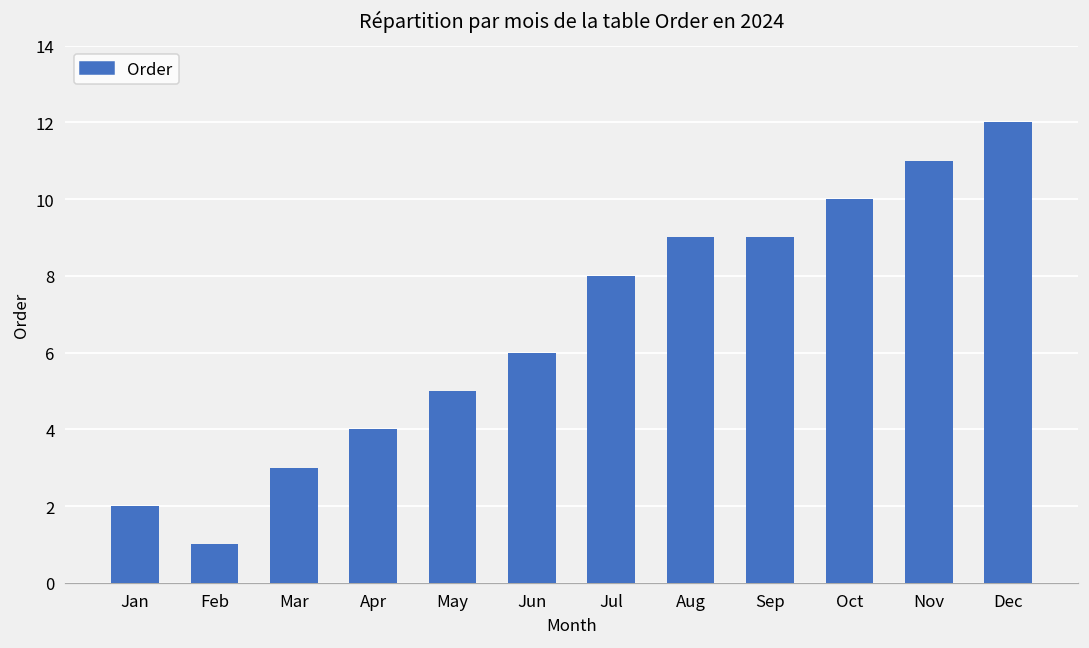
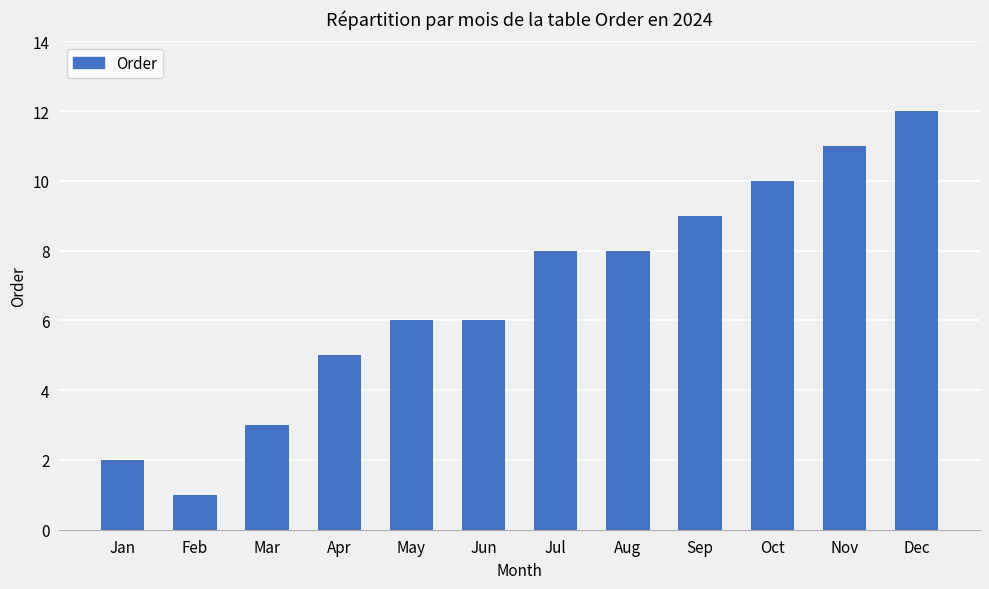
Apr: 4 -> 5
May: 5 -> 6
Aug: 9 -> 8
